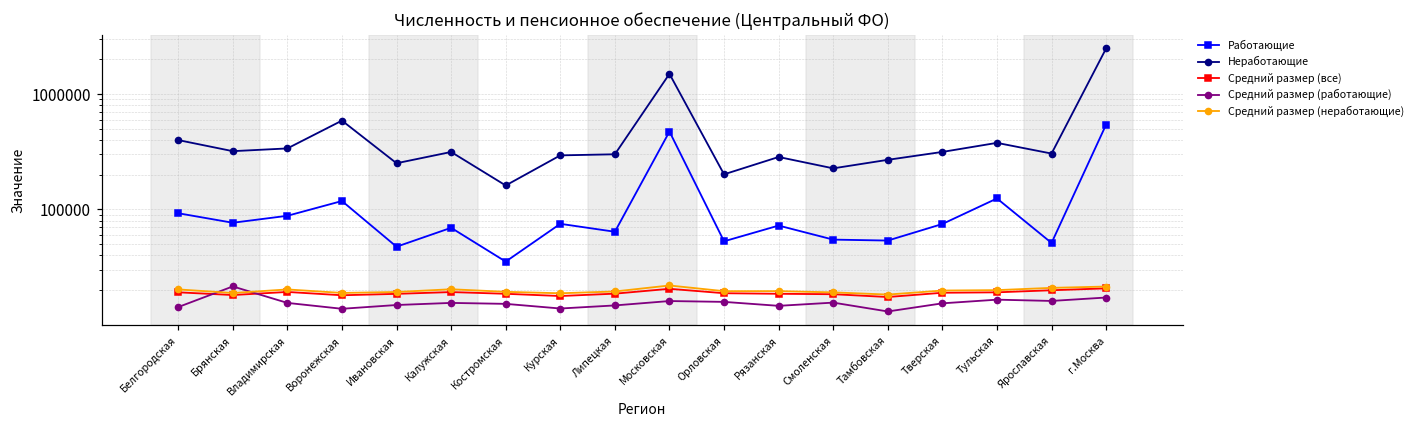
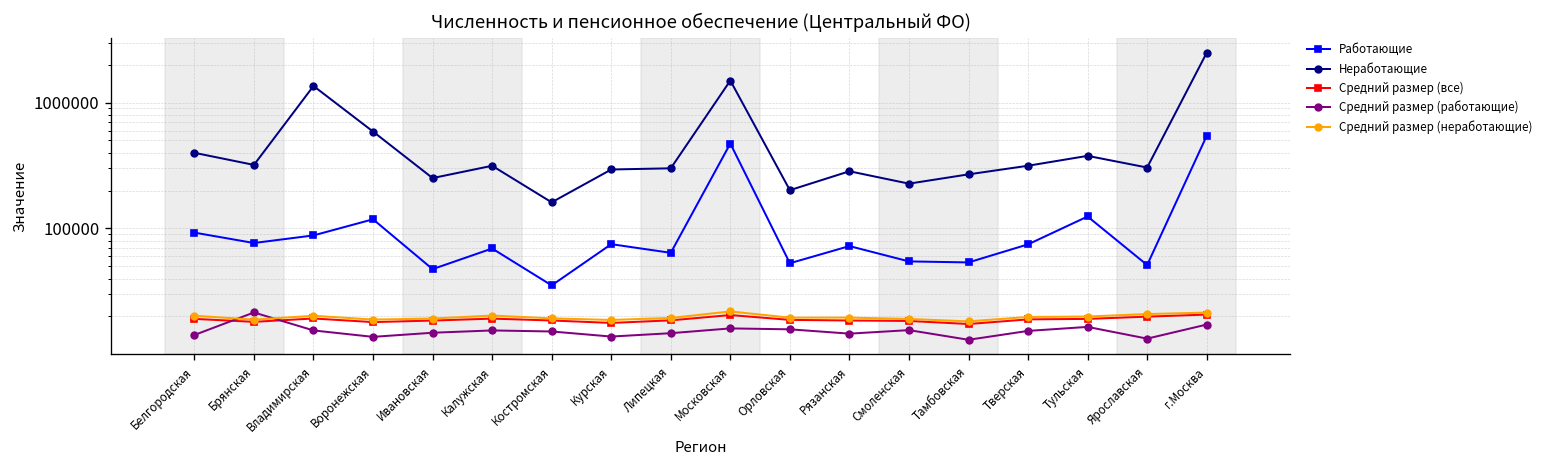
Неработающие, Владимирская: 340000 -> 1400000
Средний размер (работающие), Ярославская: 16000 -> 13000
